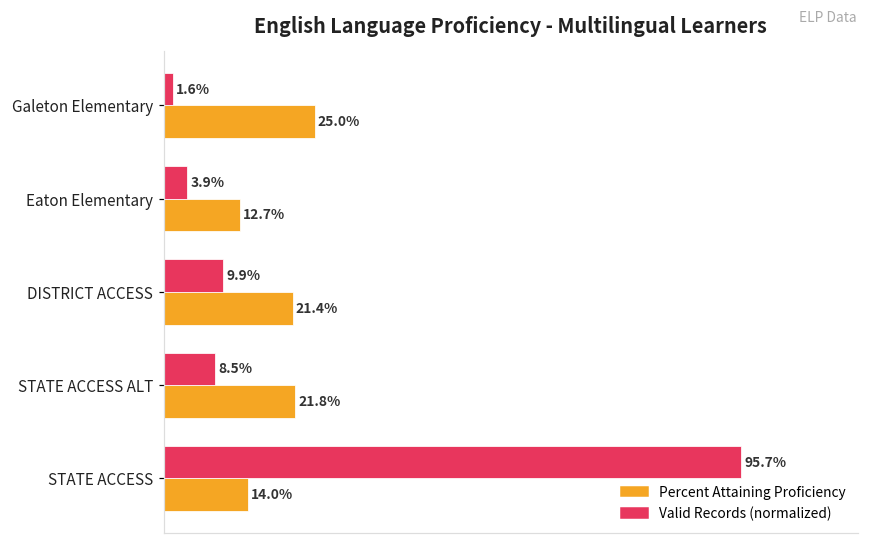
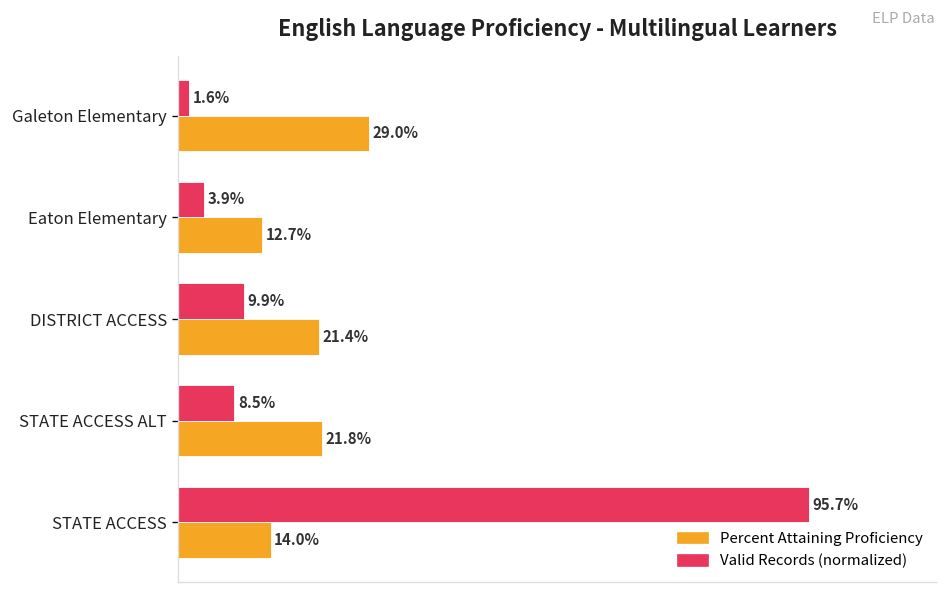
Percent Attaining Proficiency, Galeton Elementary: 25.0% -> 29.0%
